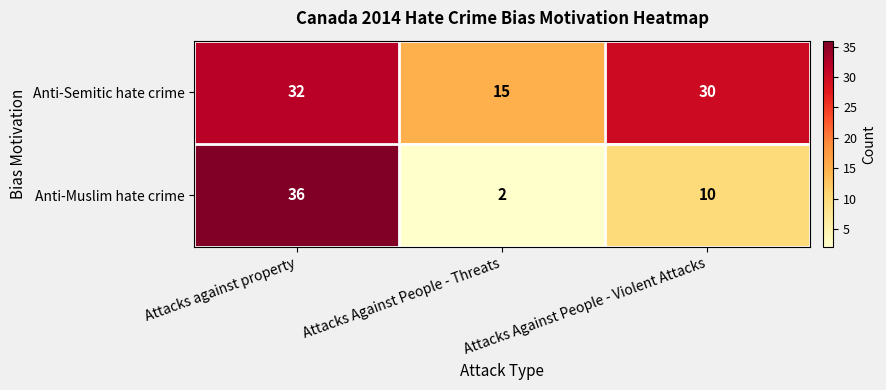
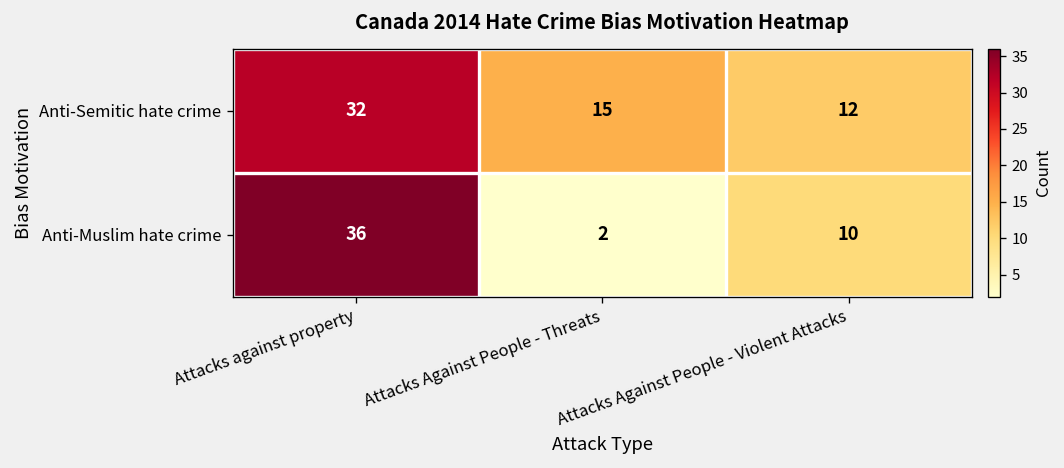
Anti-Semitic hate crime, Attacks Against People - Violent Attacks: 30 -> 12
